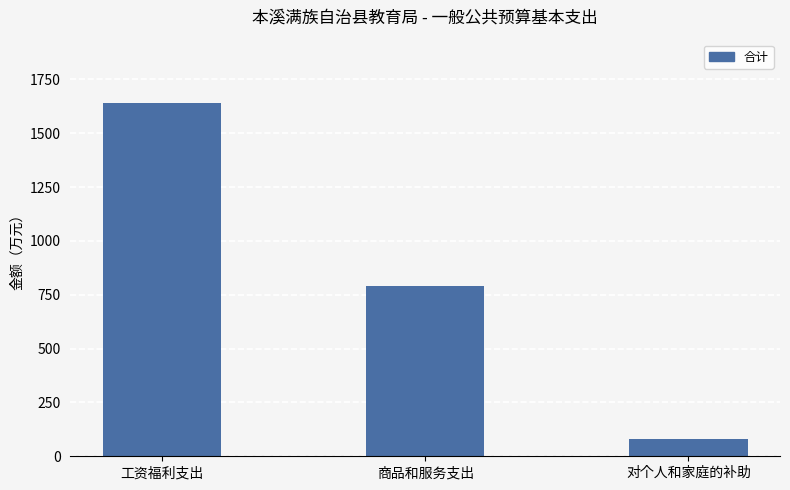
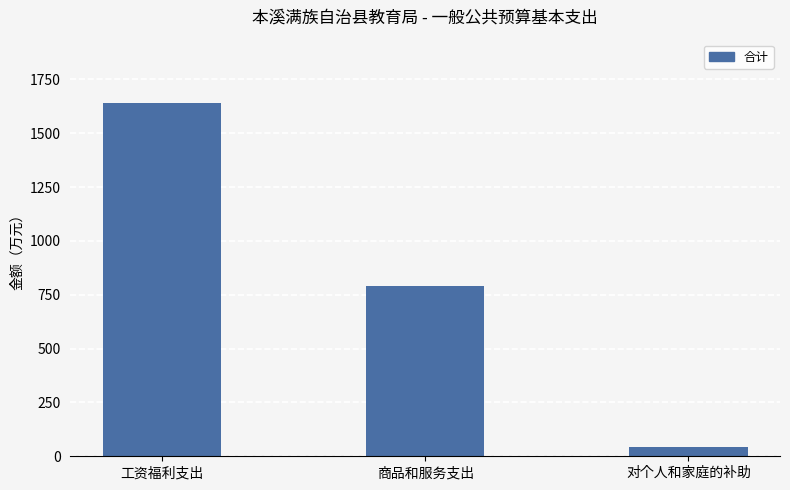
对个人和家庭的补助: 80 -> 40
